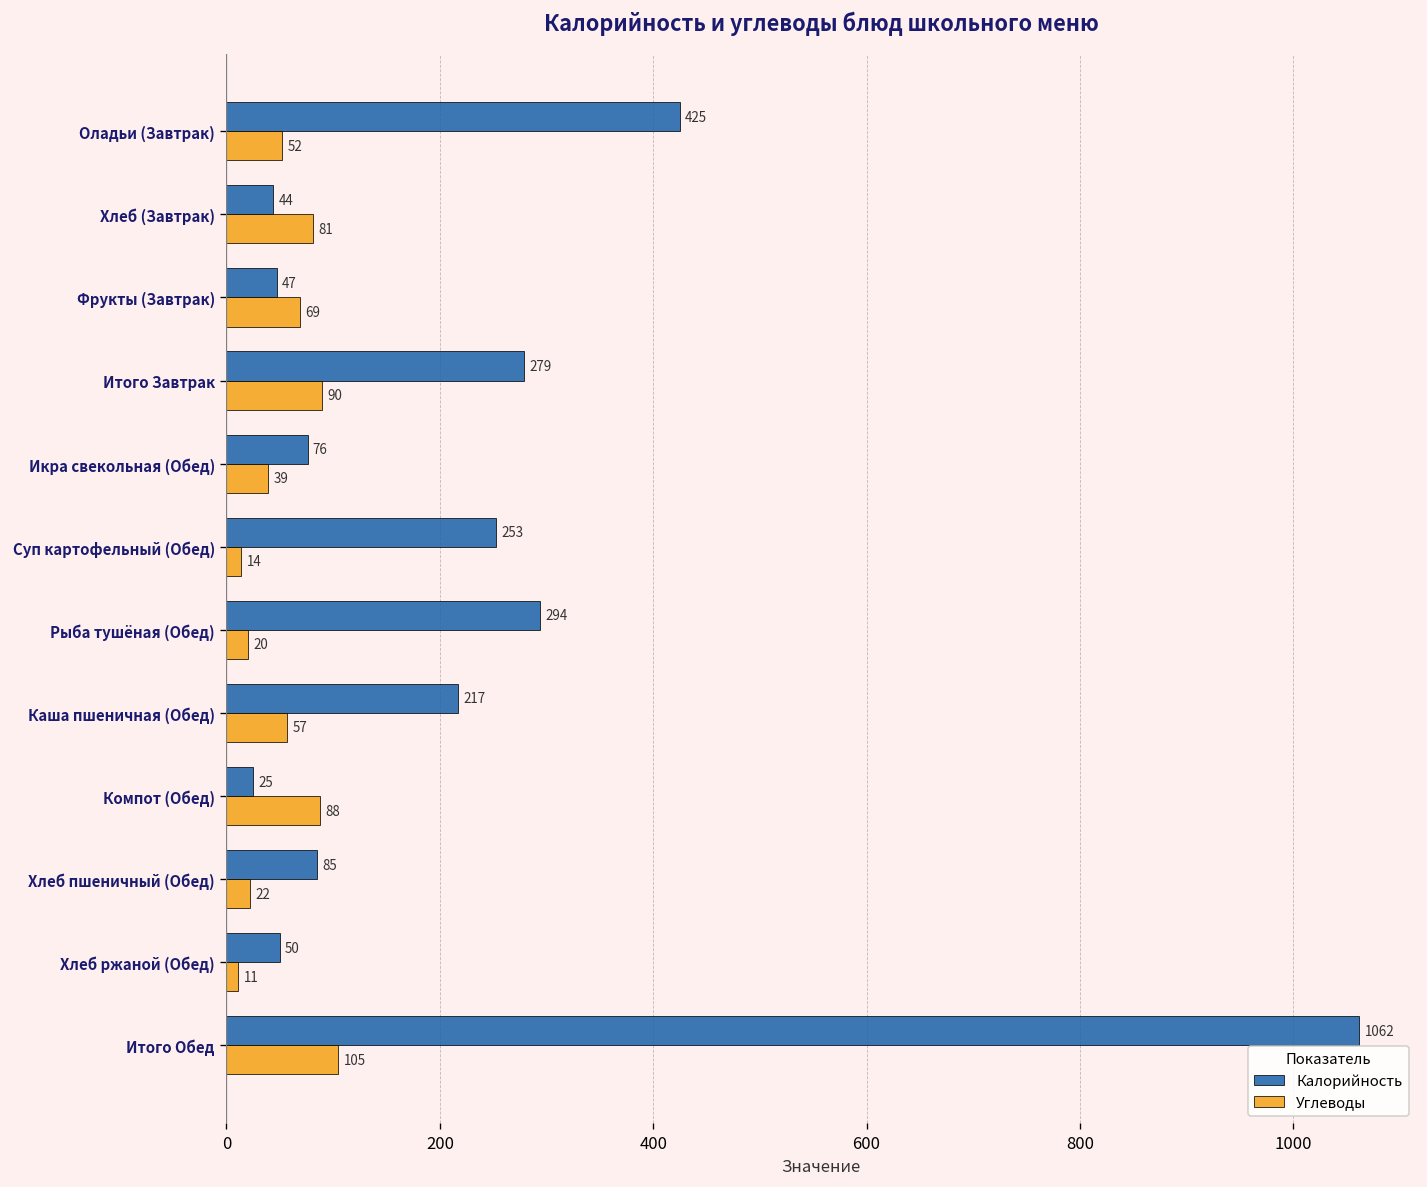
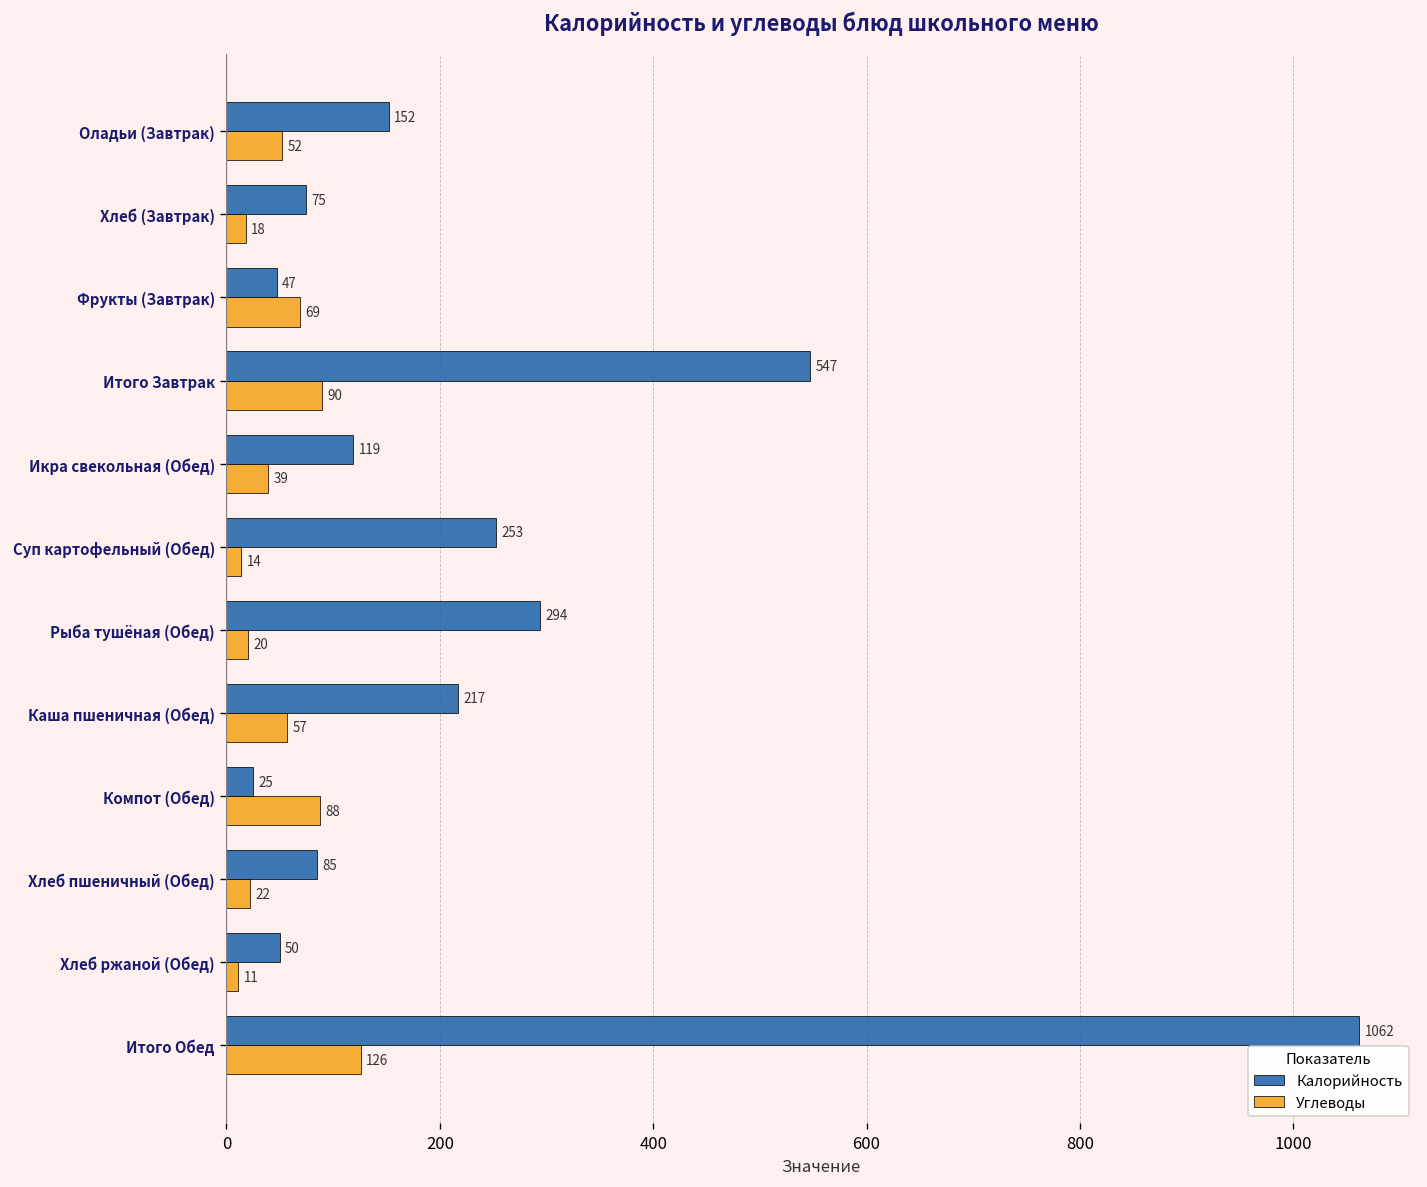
Калорийность, Оладьи (Завтрак): 425 -> 152
Калорийность, Хлеб (Завтрак): 44 -> 75
Углеводы, Хлеб (Завтрак): 81 -> 18
Калорийность, Итого Завтрак: 279 -> 547
Калорийность, Икра свекольная (Обед): 76 -> 119
Углеводы, Итого Обед: 105 -> 126
